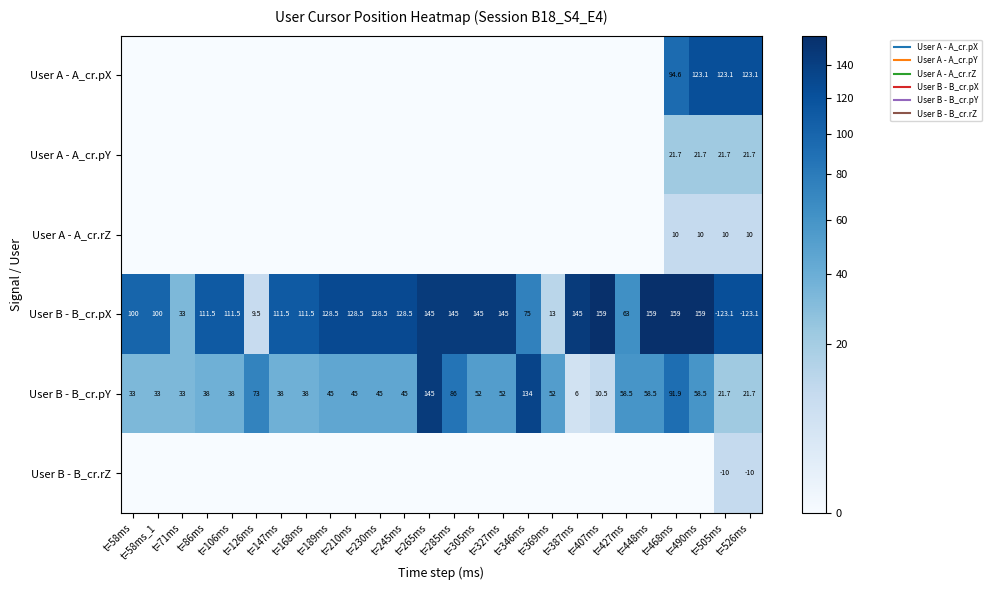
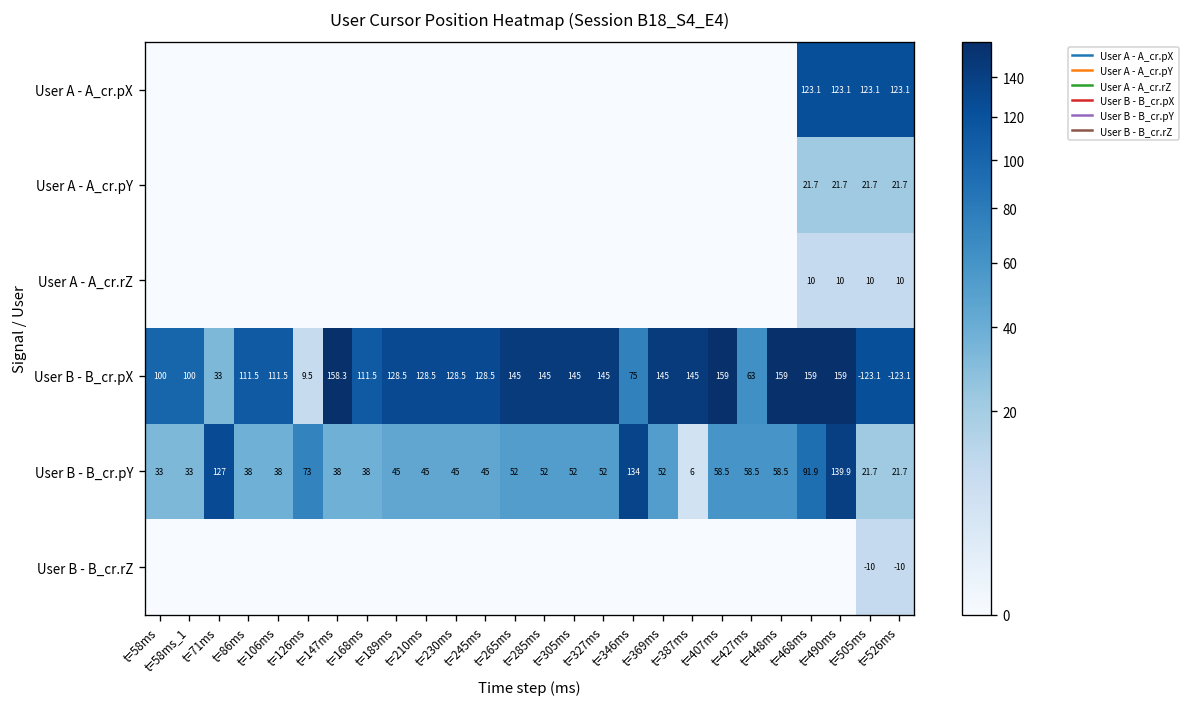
User A - A_cr.pX, t=468ms: 94.6 -> 123.1
User B - B_cr.pX, t=147ms: 111.5 -> 158.3
User B - B_cr.pX, t=369ms: 13 -> 145
User B - B_cr.pY, t=71ms: 33 -> 127
User B - B_cr.pY, t=265ms: 145 -> 52
User B - B_cr.pY, t=285ms: 86 -> 52
User B - B_cr.pY, t=407ms: 10.5 -> 58.5
User B - B_cr.pY, t=490ms: 58.5 -> 139.9
